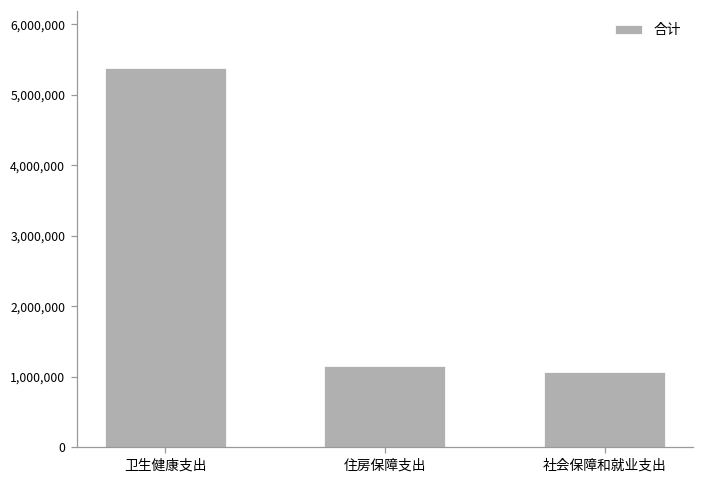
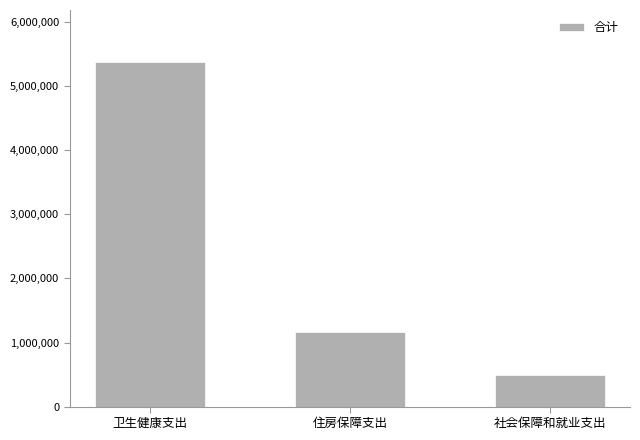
社会保障和就业支出: 1,100,000 -> 500,000
